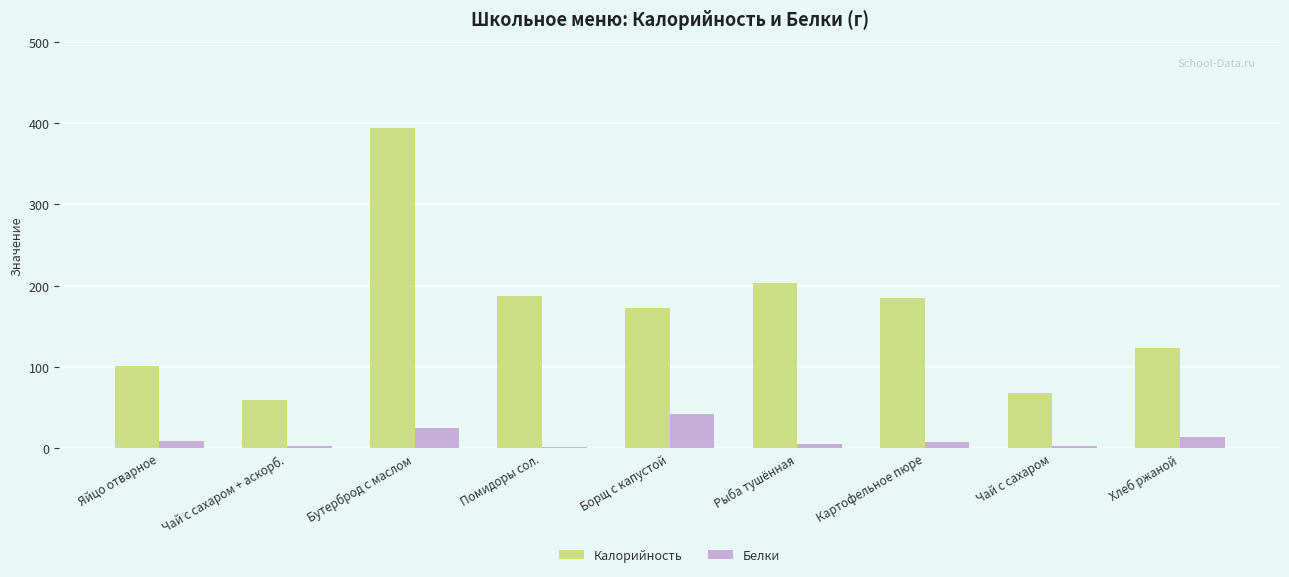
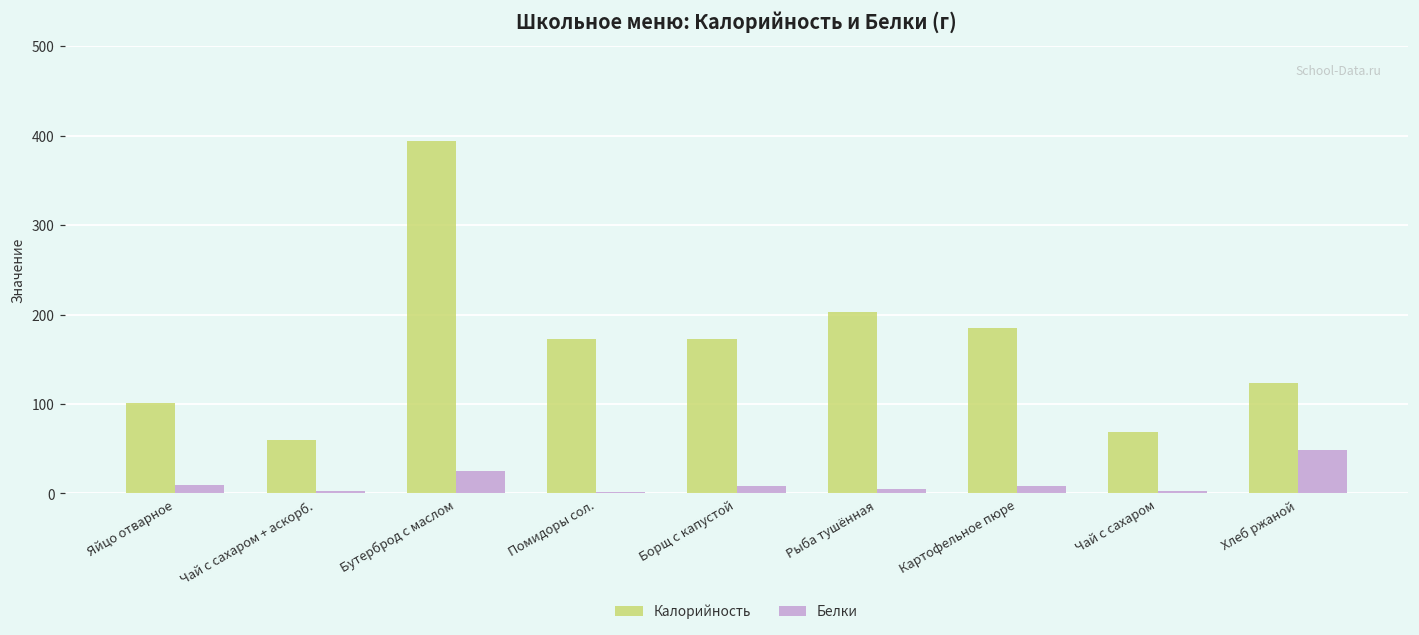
Калорийность, Помидоры сол.: 190 -> 170
Белки, Борщ с капустой: 40 -> 10
Белки, Хлеб ржаной: 10 -> 50
